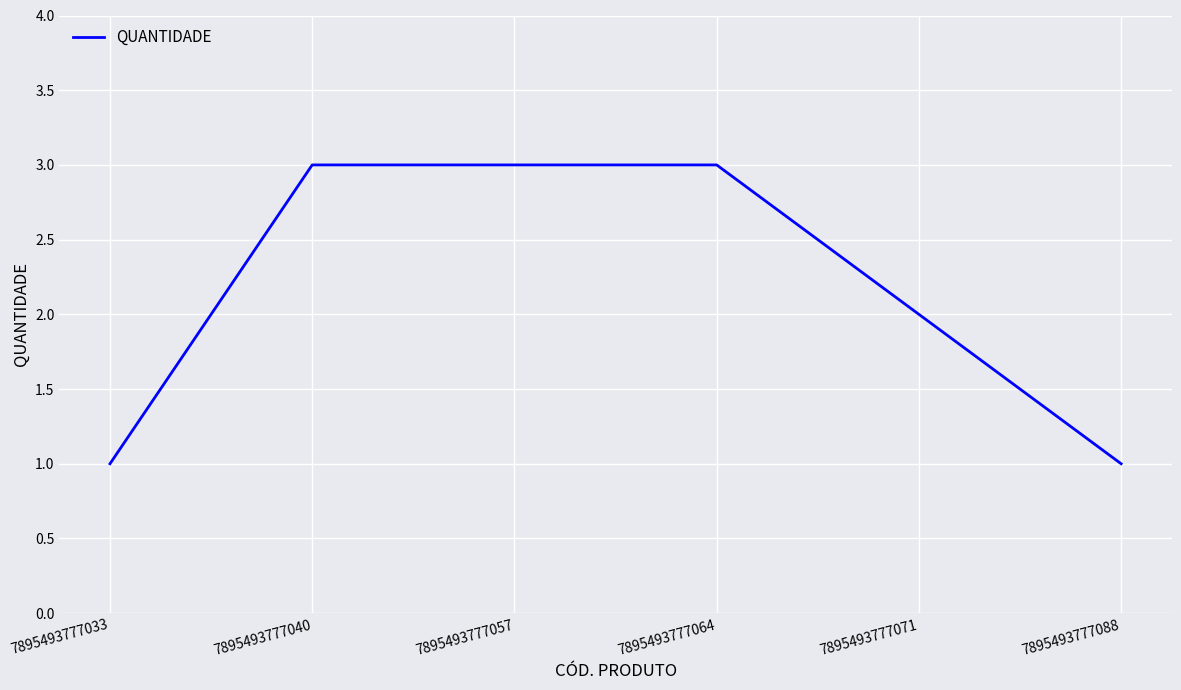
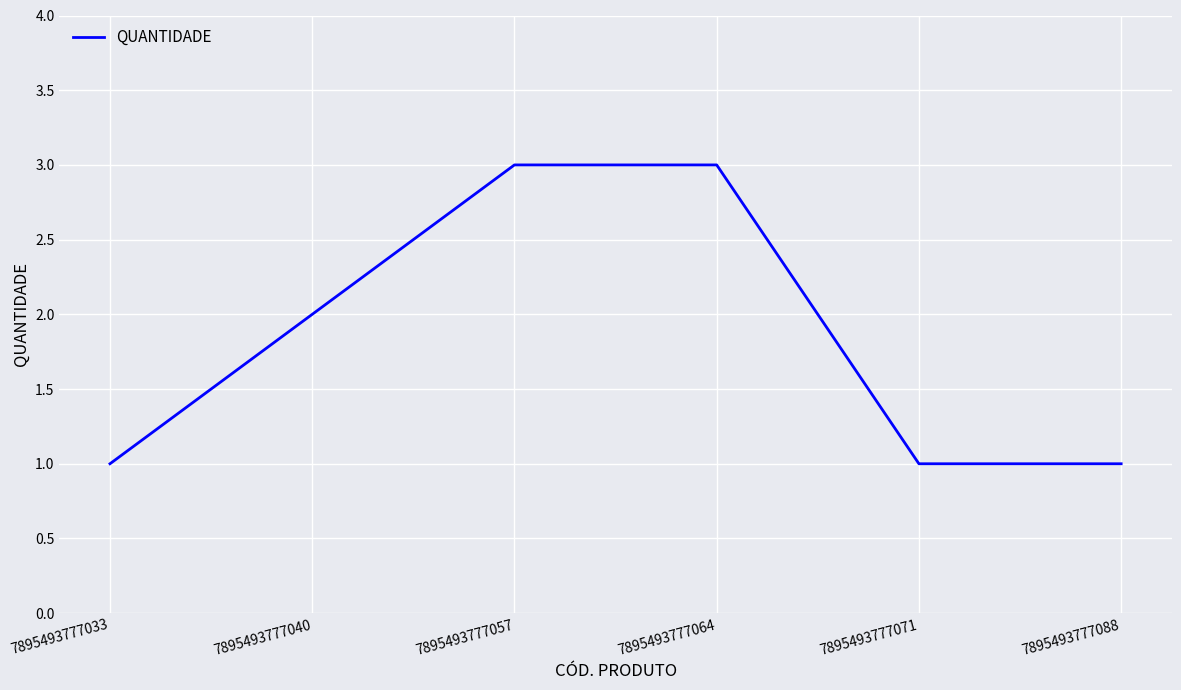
7895493777040: 3 -> 2
7895493777071: 2 -> 1
